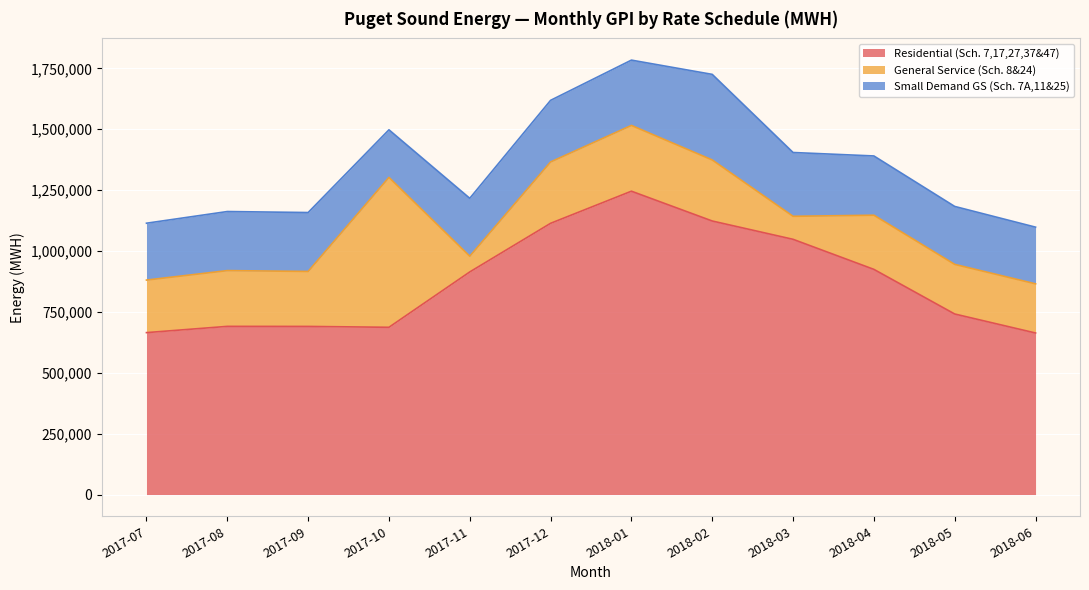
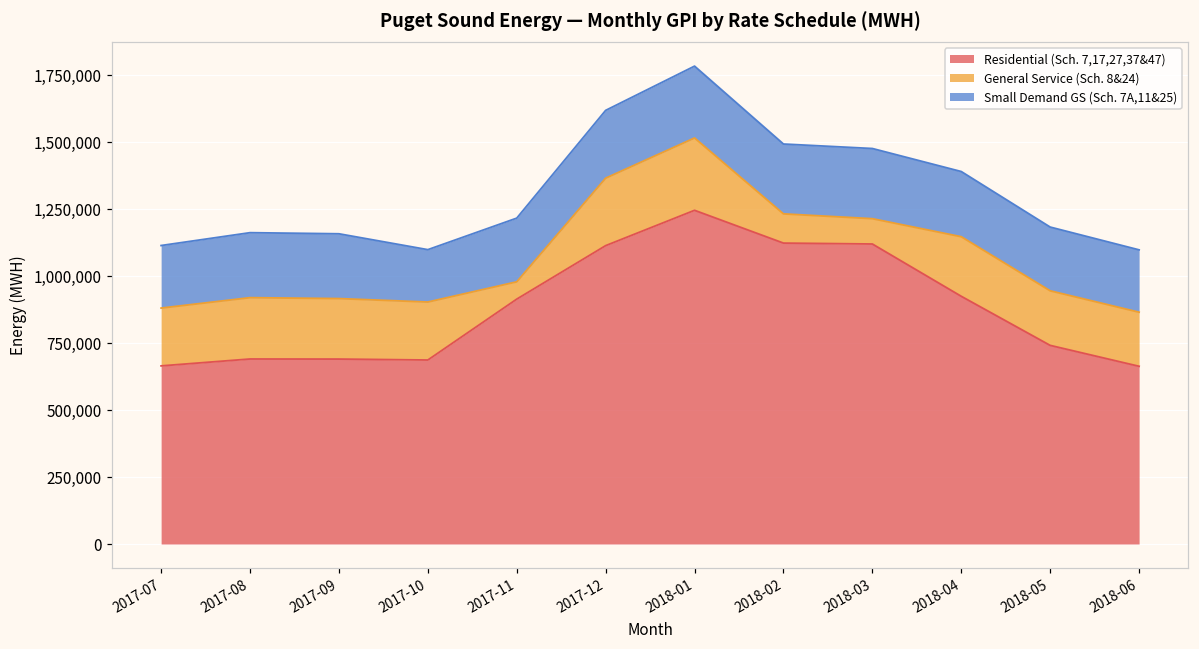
General Service (Sch. 8&24), 2017-10: 620,000 -> 220,000
General Service (Sch. 8&24), 2018-02: 250,000 -> 110,000
Small Demand GS (Sch. 7A,11&25), 2018-02: 350,000 -> 260,000
Residential (Sch. 7,17,27,37&47), 2018-03: 1,050,000 -> 1,120,000
